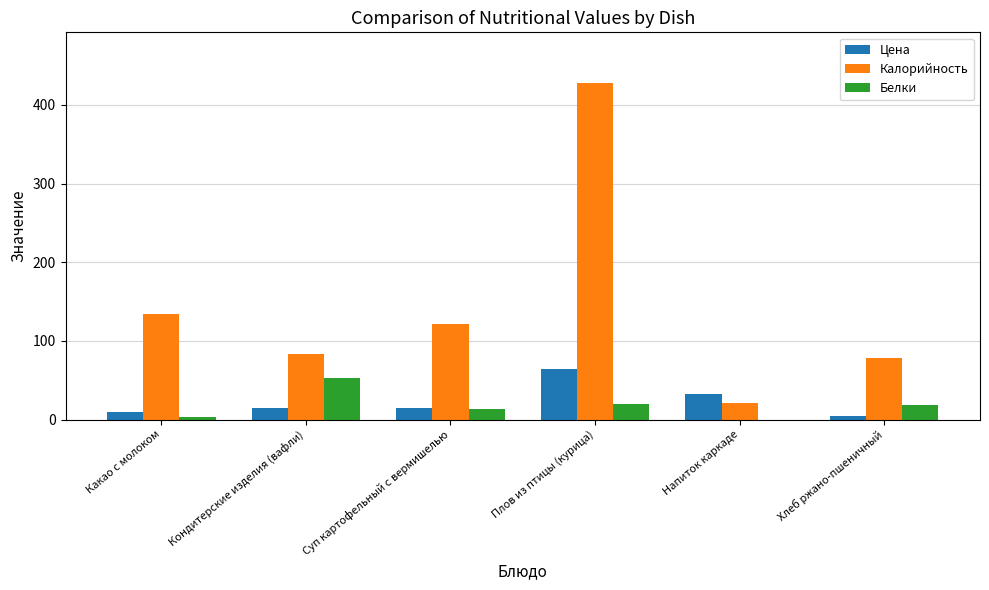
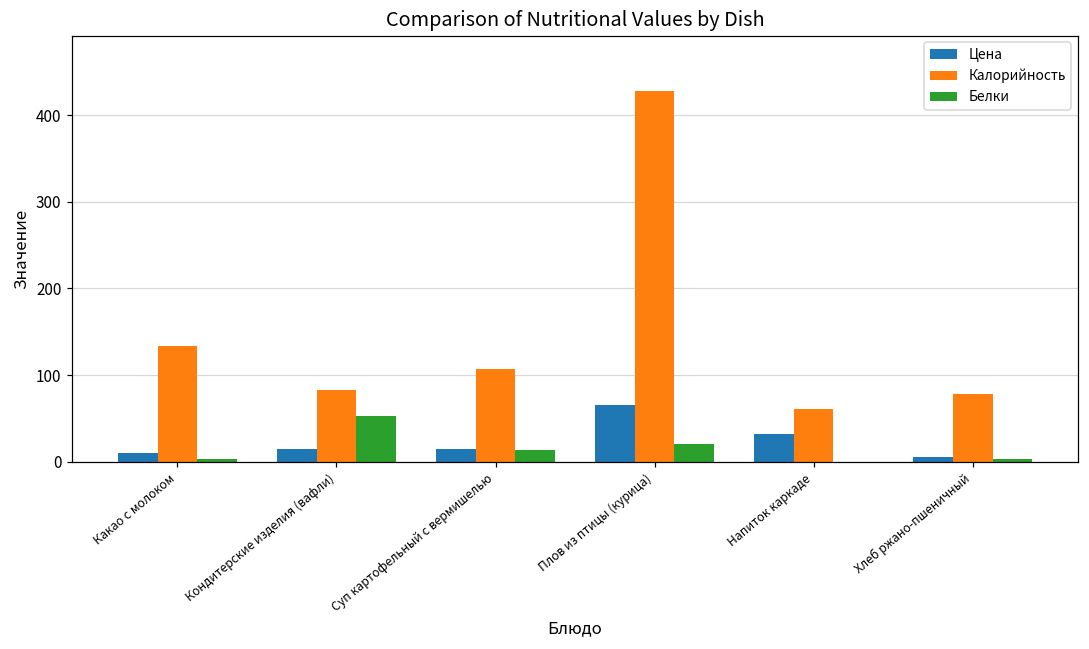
Калорийность, Суп картофельный с вермишелью: 120 -> 110
Калорийность, Напиток каркаде: 20 -> 60
Белки, Хлеб ржано-пшеничный: 20 -> 0
